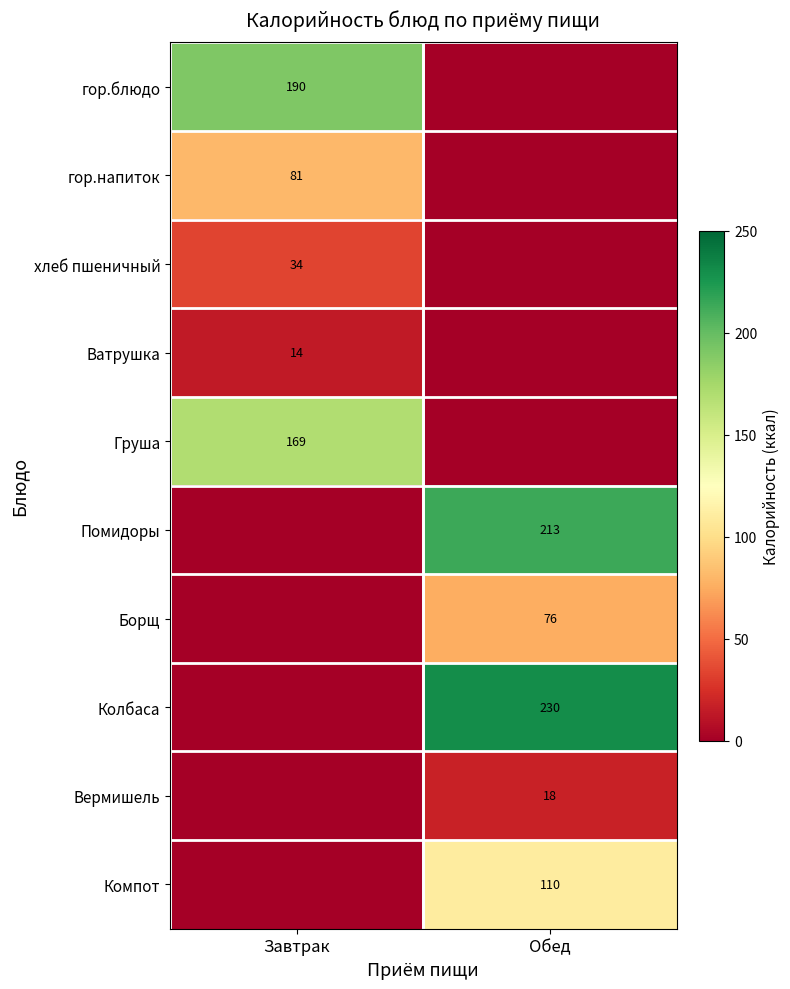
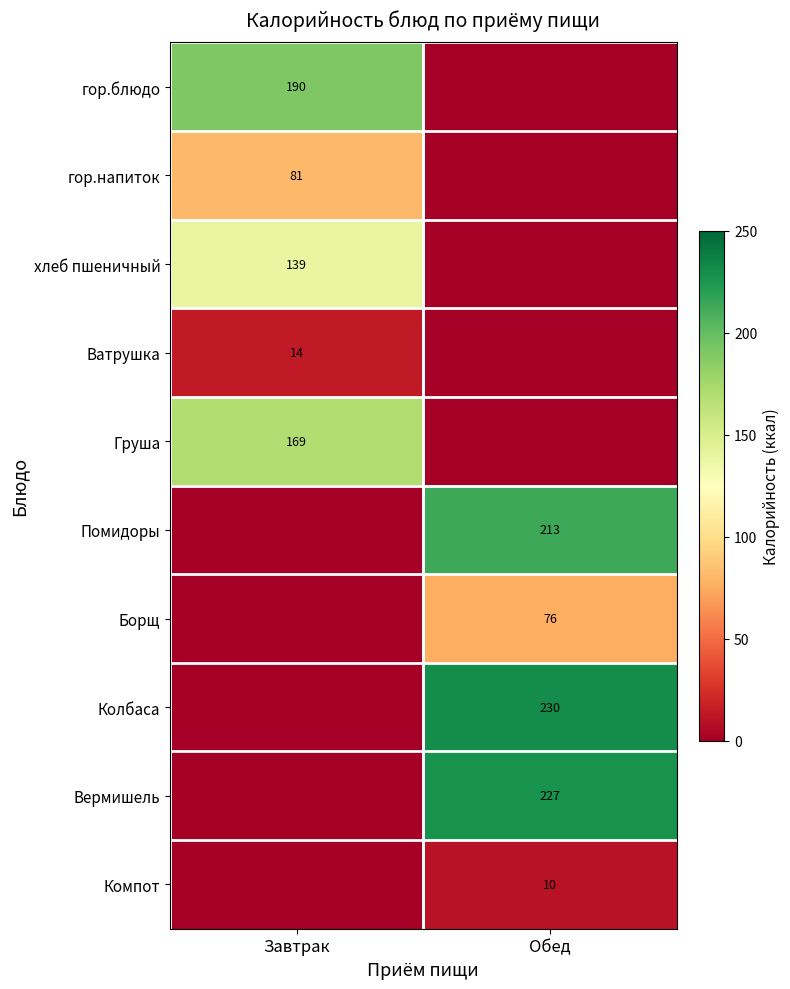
хлеб пшеничный, Завтрак: 34 -> 139
Вермишель, Обед: 18 -> 227
Компот, Обед: 110 -> 10
